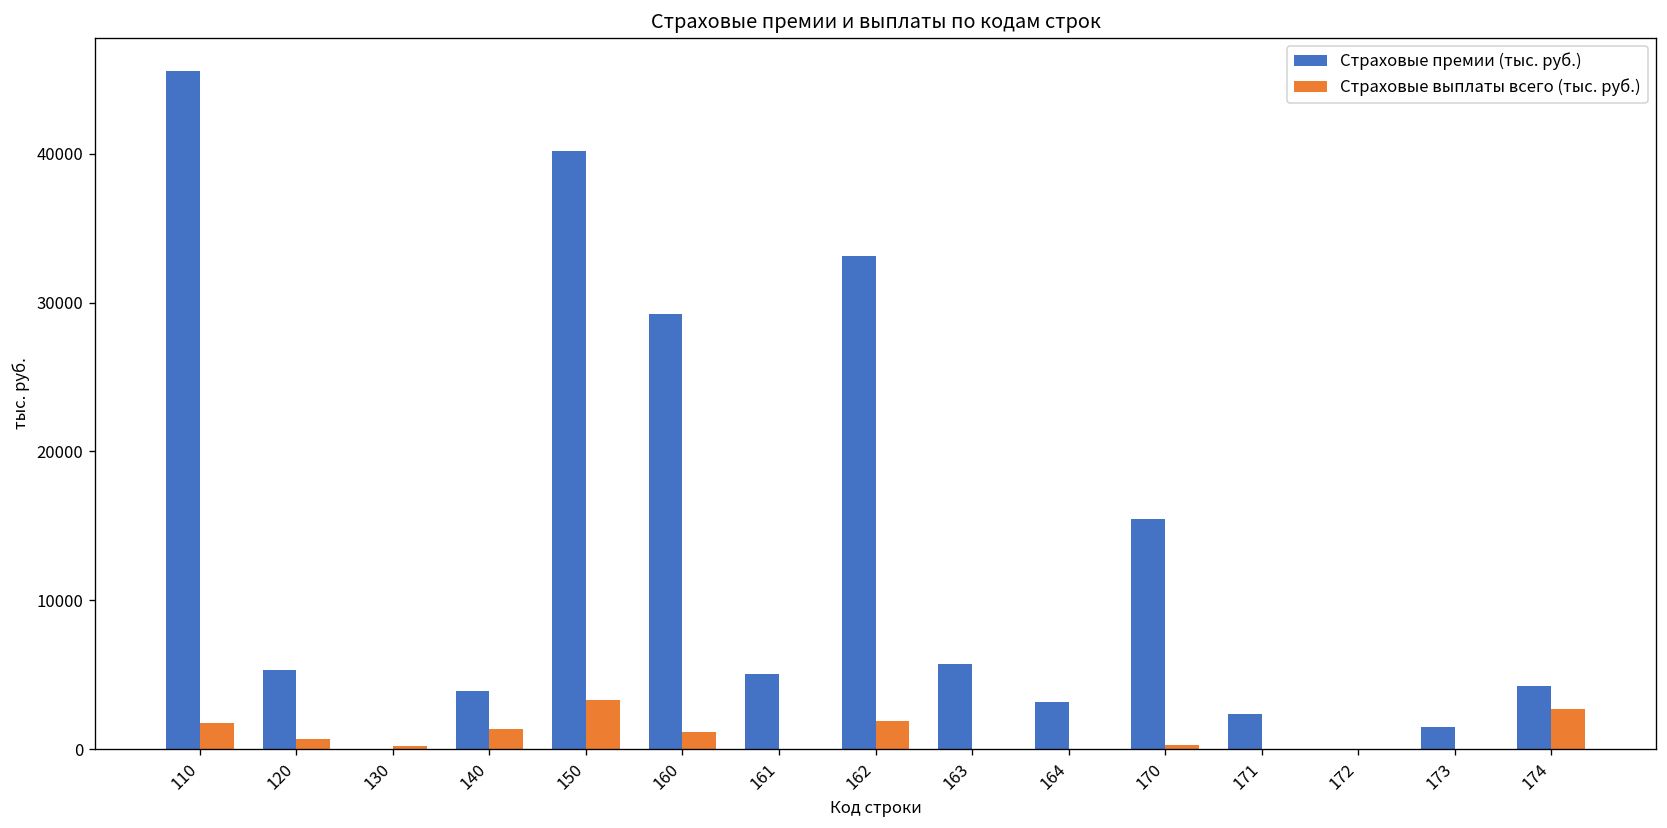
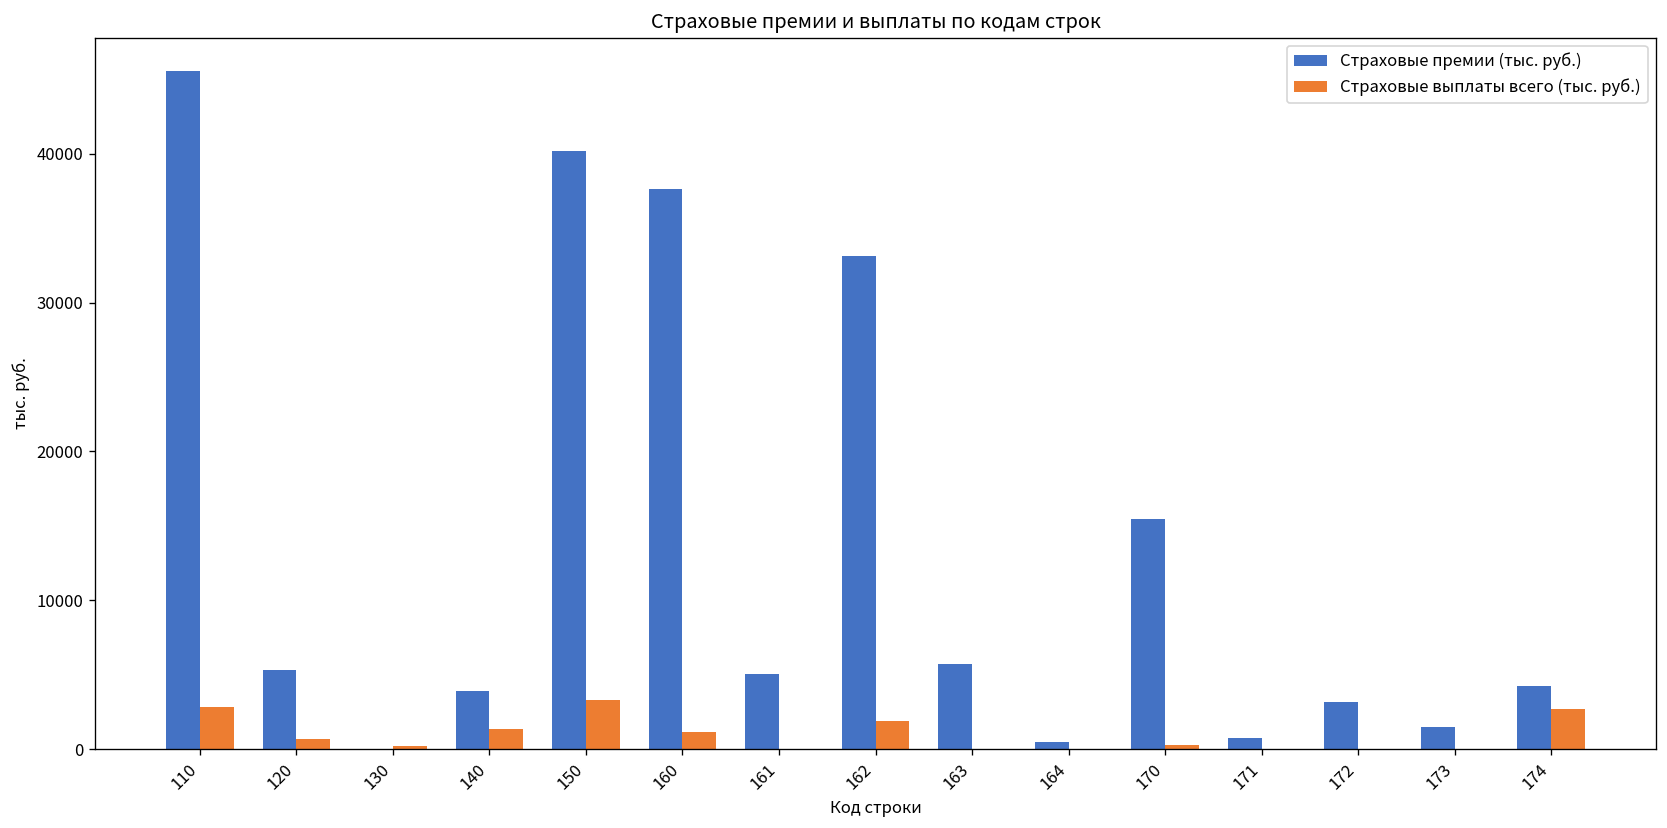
Страховые выплаты всего (тыс. руб.), 110: 1800 -> 2800
Страховые премии (тыс. руб.), 160: 29300 -> 37700
Страховые премии (тыс. руб.), 164: 3200 -> 500
Страховые премии (тыс. руб.), 171: 2400 -> 700
Страховые премии (тыс. руб.), 172: 0 -> 3200
